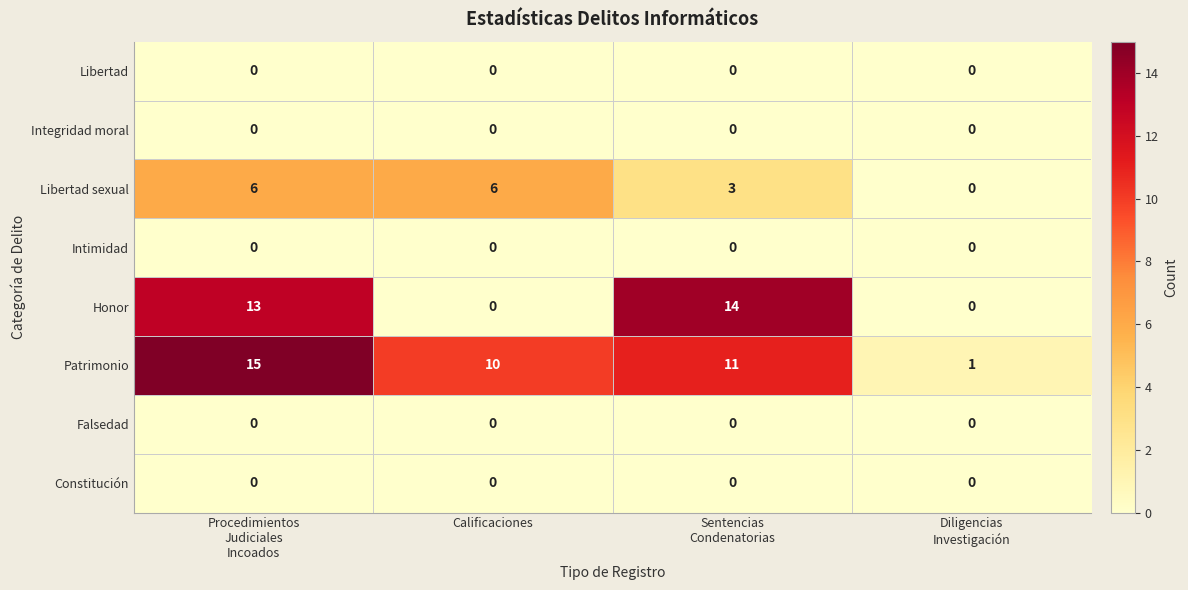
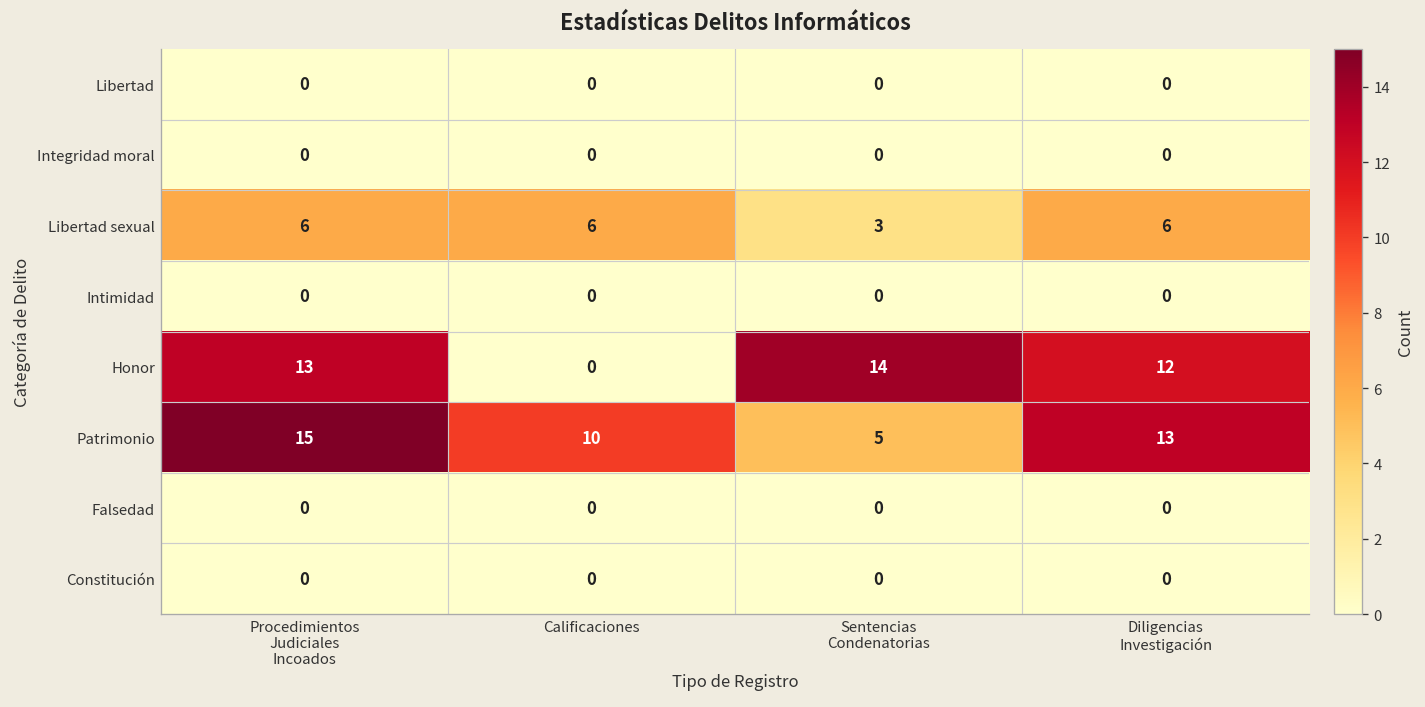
Libertad sexual, Diligencias Investigación: 0 -> 6
Honor, Diligencias Investigación: 0 -> 12
Patrimonio, Sentencias Condenatorias: 11 -> 5
Patrimonio, Diligencias Investigación: 1 -> 13
